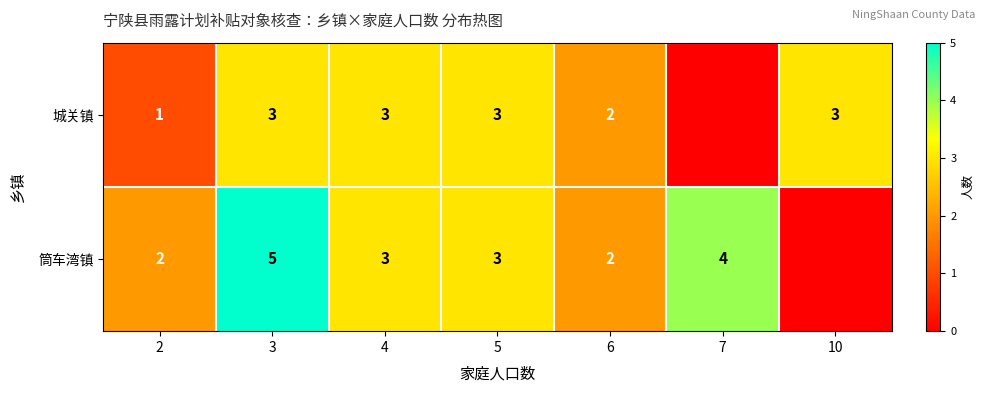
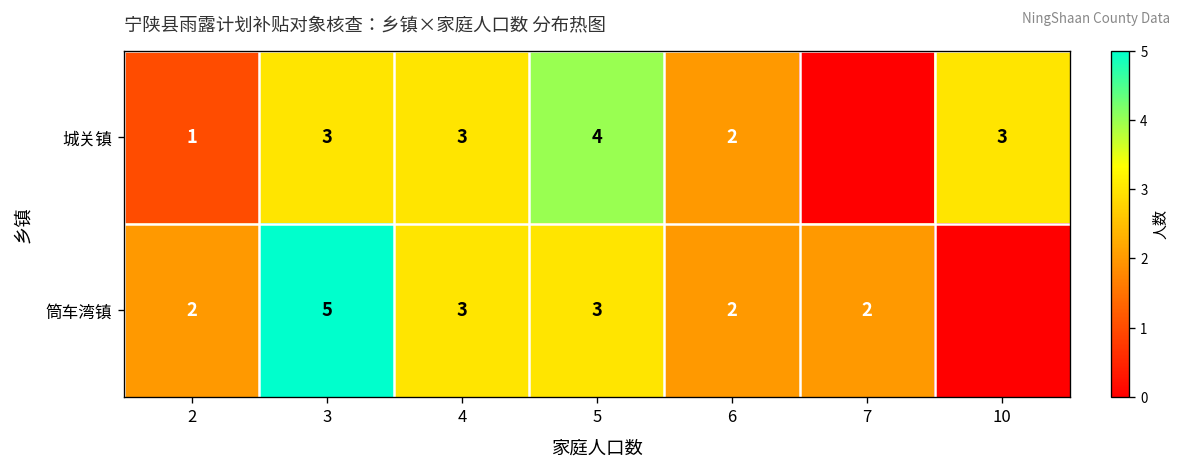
城关镇, 5: 3 -> 4
筒车湾镇, 7: 4 -> 2
